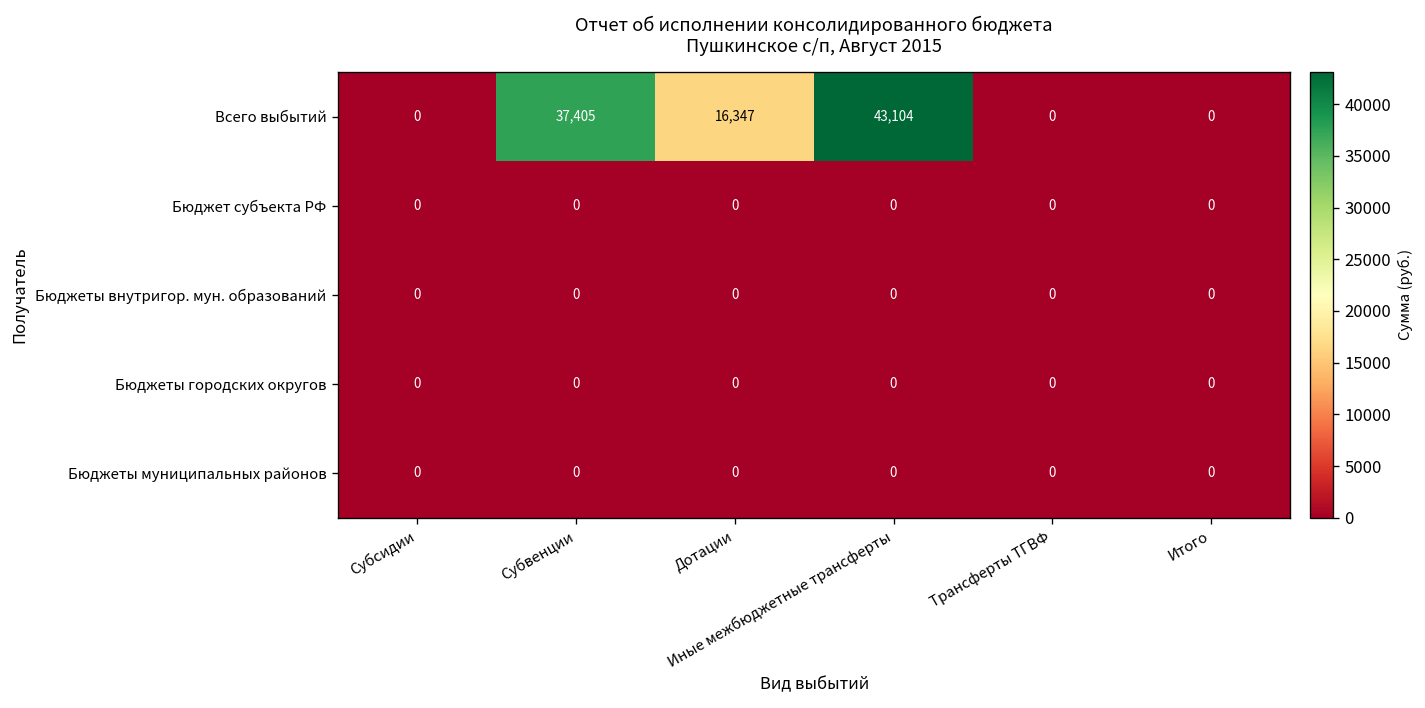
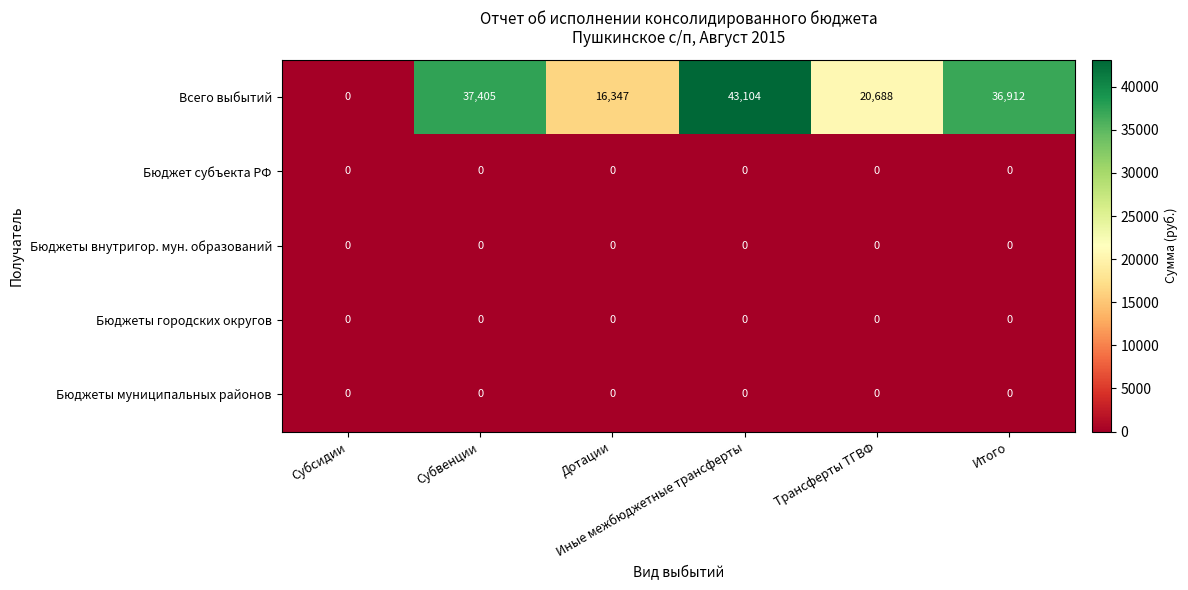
Всего выбытий, Трансферты ТГВФ: 0 -> 20,688
Всего выбытий, Итого: 0 -> 36,912
